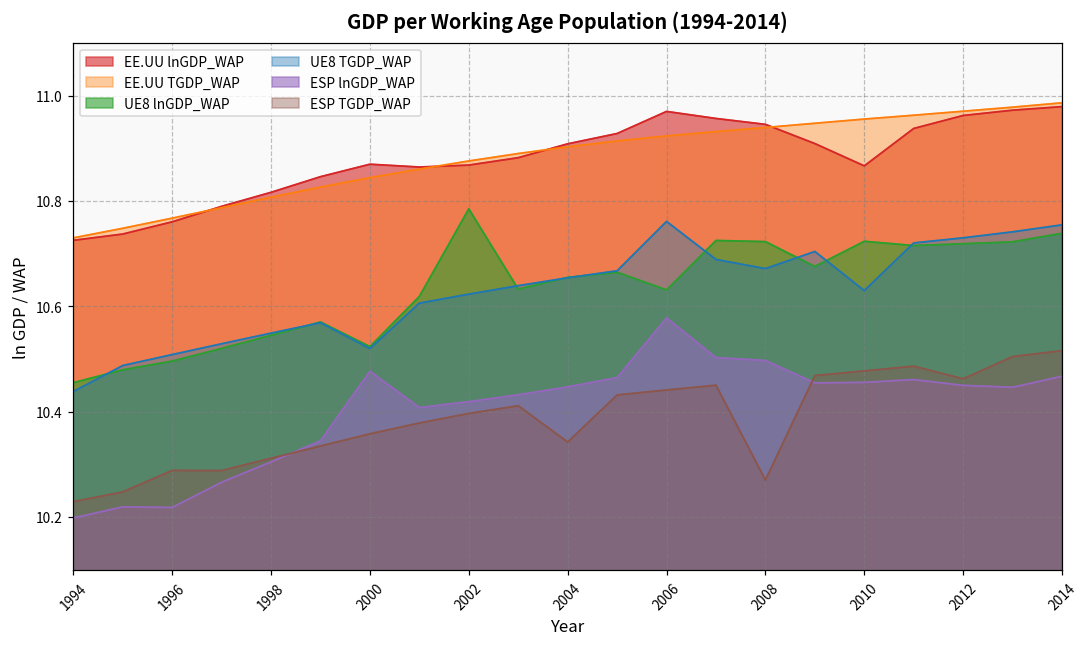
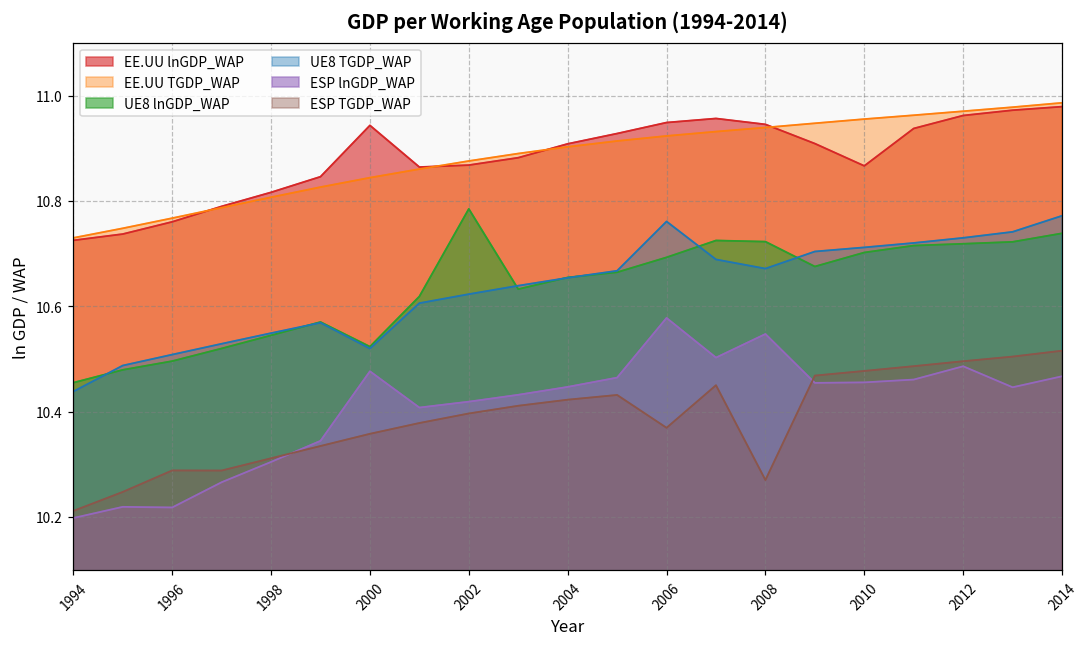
ESP TGDP_WAP, 1994: 10.23 -> 10.21
EE.UU lnGDP_WAP, 2000: 10.87 -> 10.94
ESP TGDP_WAP, 2004: 10.34 -> 10.42
EE.UU lnGDP_WAP, 2006: 10.97 -> 10.95
UE8 lnGDP_WAP, 2006: 10.63 -> 10.69
ESP TGDP_WAP, 2006: 10.44 -> 10.37
ESP lnGDP_WAP, 2008: 10.50 -> 10.55
UE8 lnGDP_WAP, 2010: 10.72 -> 10.70
UE8 TGDP_WAP, 2010: 10.63 -> 10.71
ESP lnGDP_WAP, 2012: 10.45 -> 10.49
ESP TGDP_WAP, 2012: 10.46 -> 10.50
UE8 TGDP_WAP, 2014: 10.75 -> 10.77
